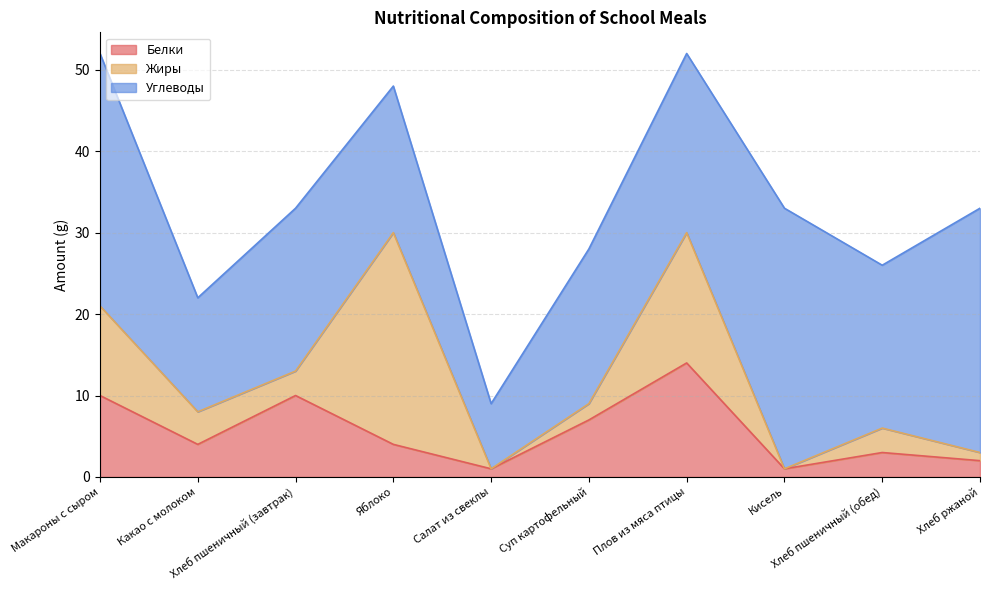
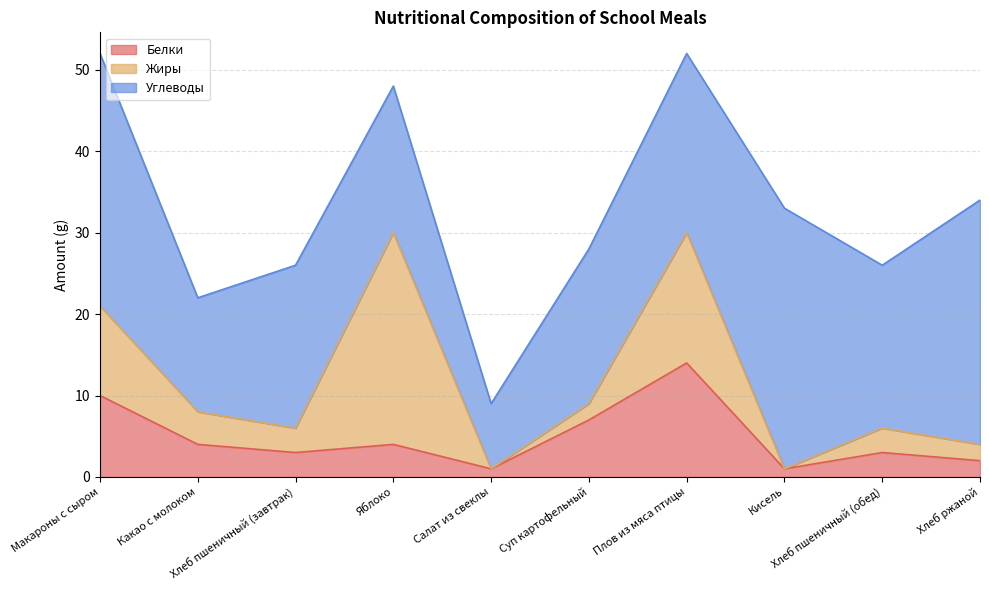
Белки, Хлеб пшеничный (завтрак): 10 -> 3
Жиры, Хлеб ржаной: 1 -> 2
